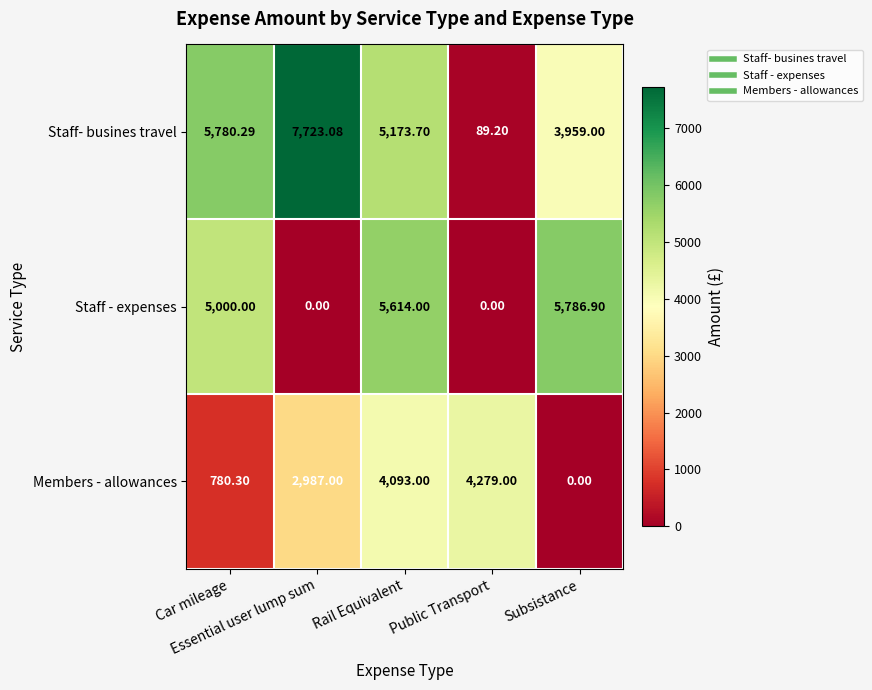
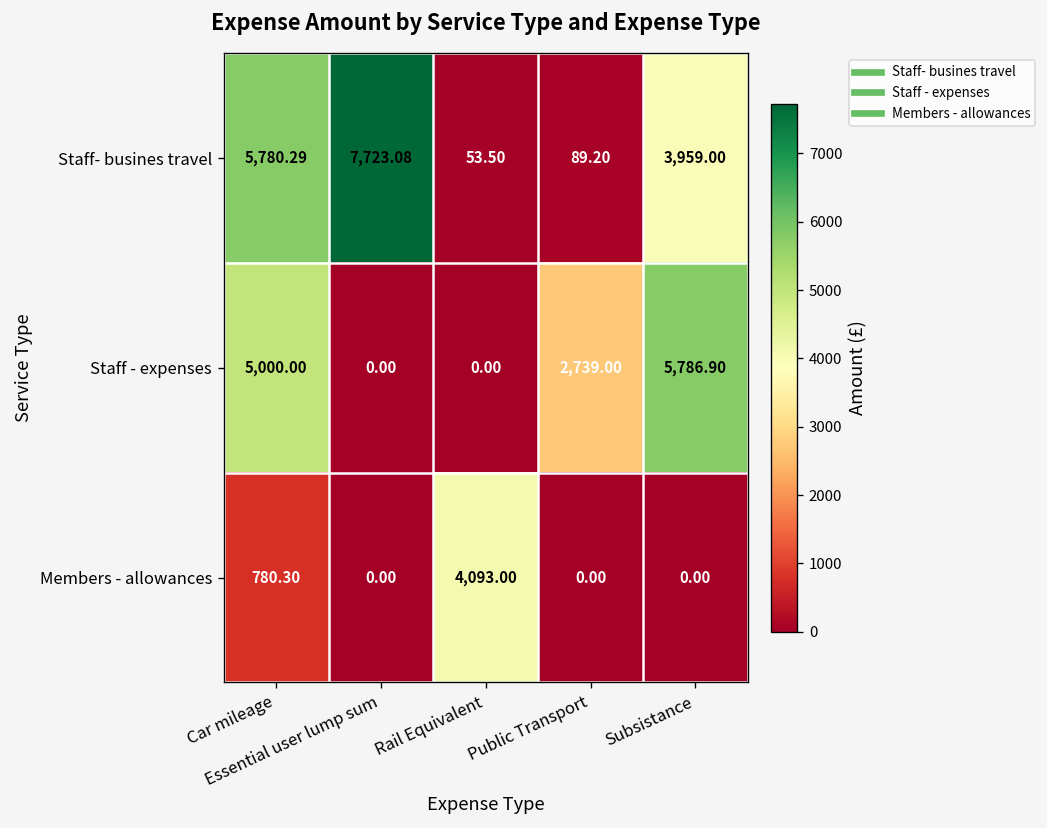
Staff- busines travel, Rail Equivalent: 5,173.70 -> 53.50
Staff - expenses, Rail Equivalent: 5,614.00 -> 0.00
Staff - expenses, Public Transport: 0.00 -> 2,739.00
Members - allowances, Essential user lump sum: 2,987.00 -> 0.00
Members - allowances, Public Transport: 4,279.00 -> 0.00
